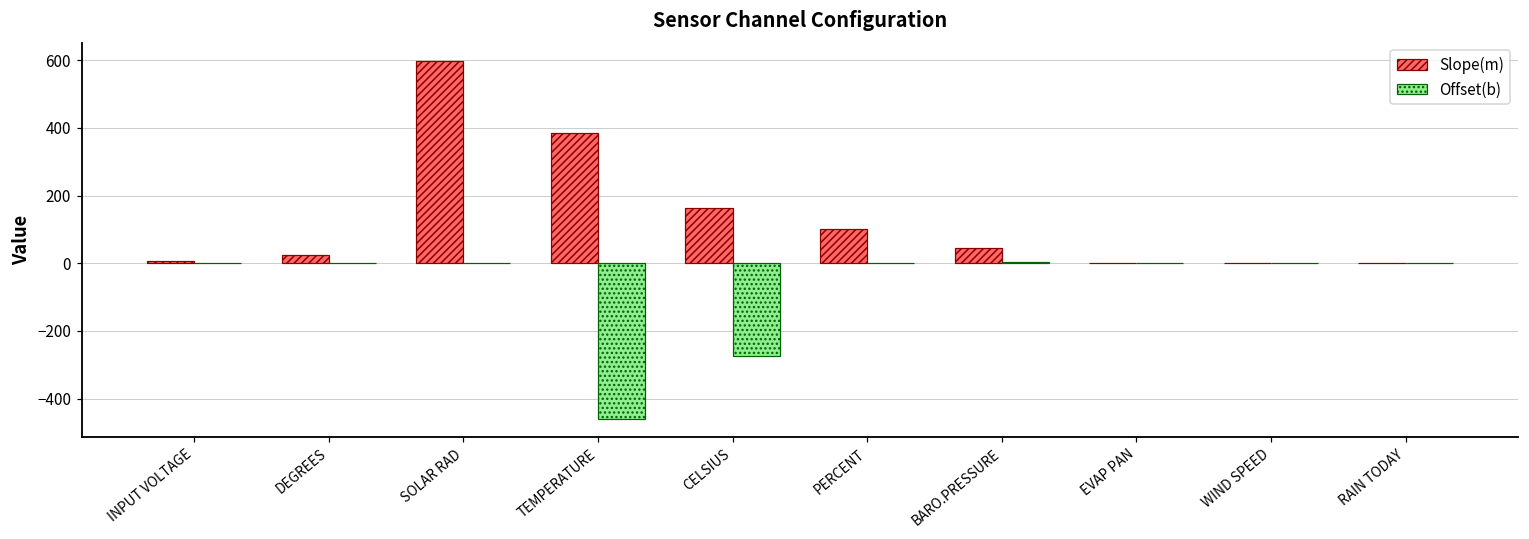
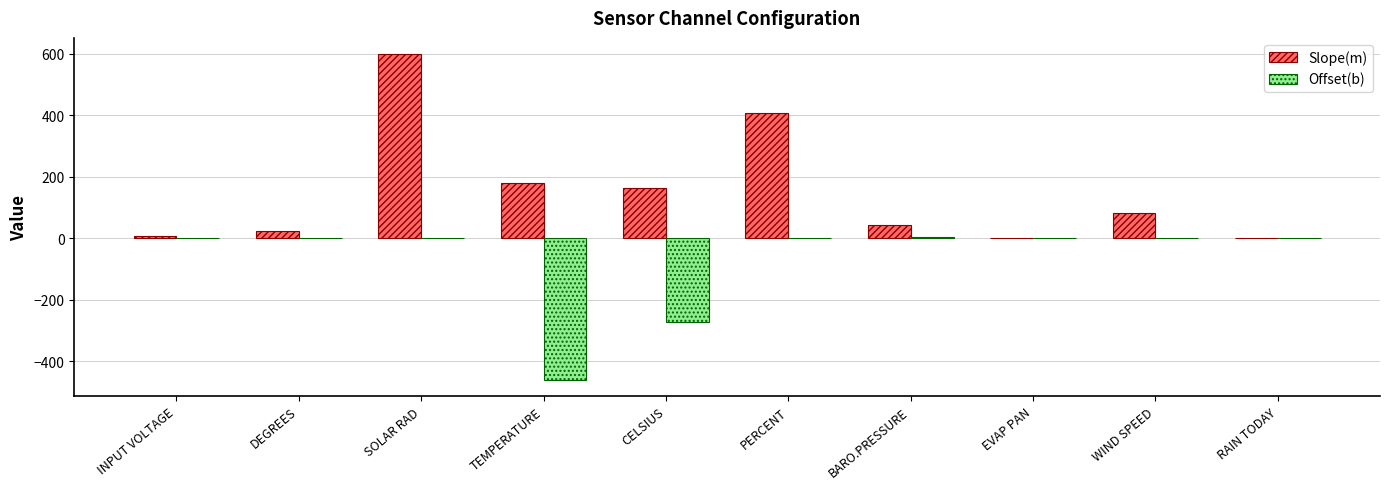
Slope(m), TEMPERATURE: 390 -> 180
Slope(m), PERCENT: 100 -> 410
Slope(m), WIND SPEED: 0 -> 80
